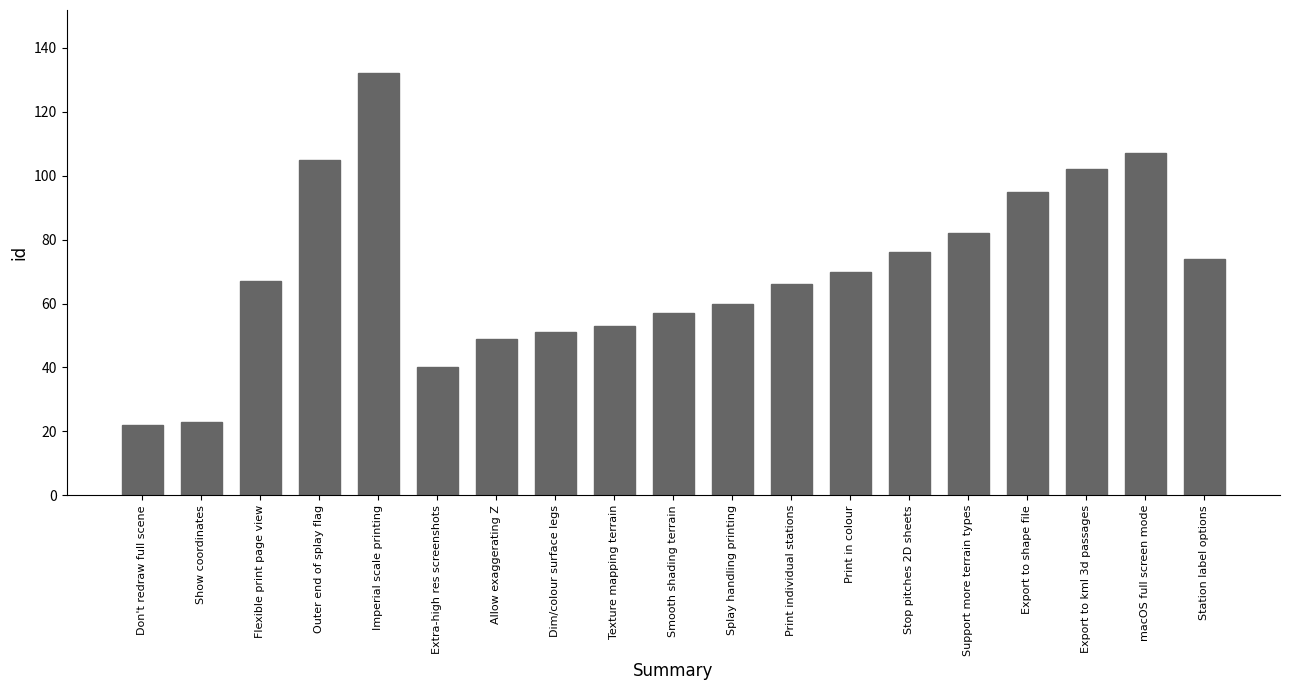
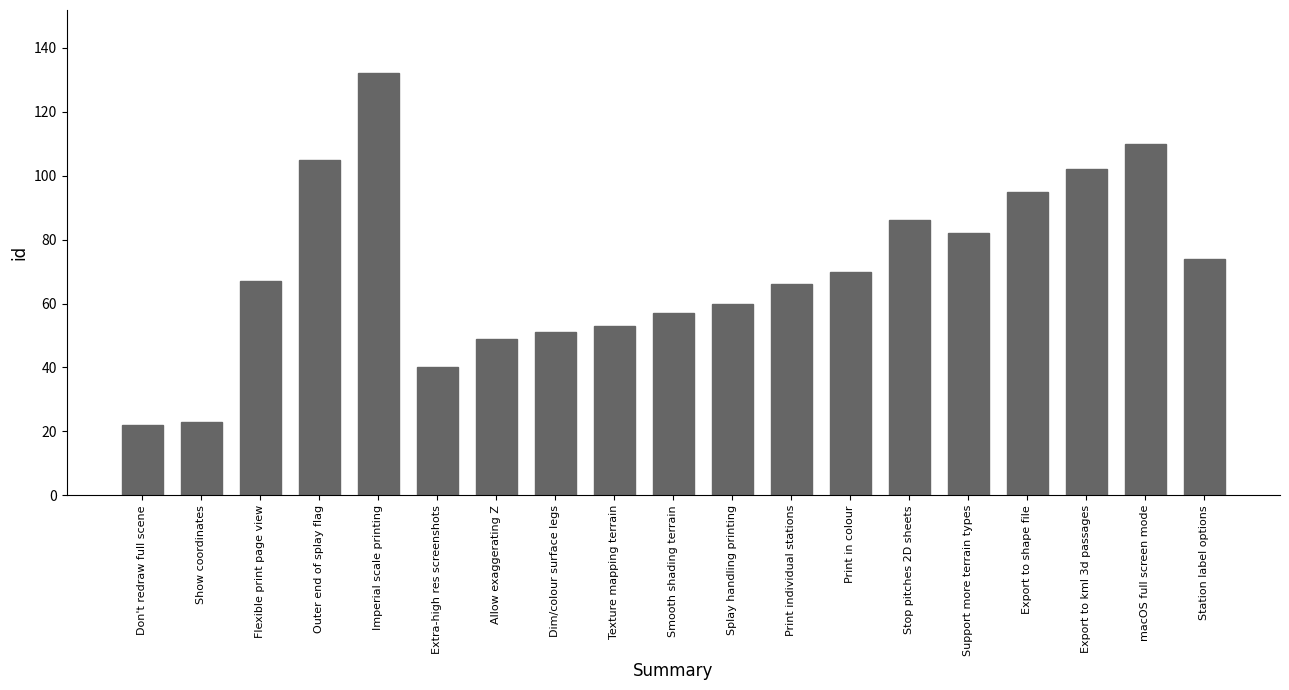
Stop pitches 2D sheets: 76 -> 86
macOS full screen mode: 107 -> 110
